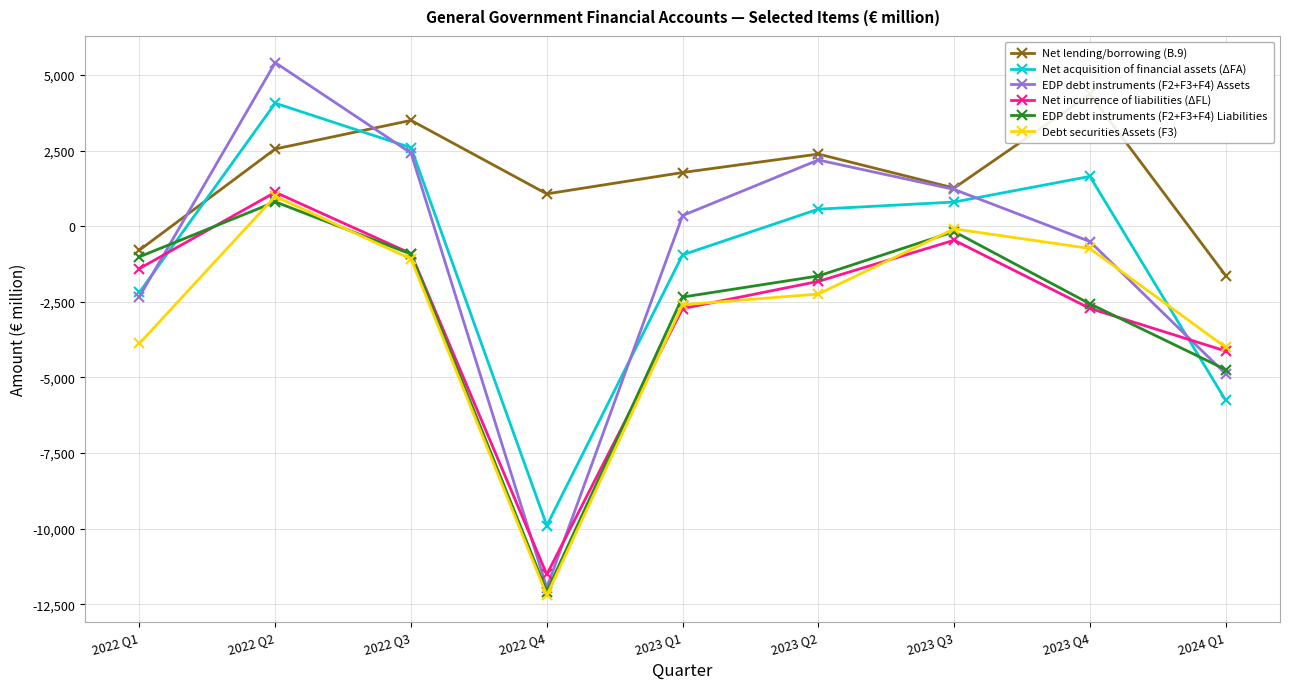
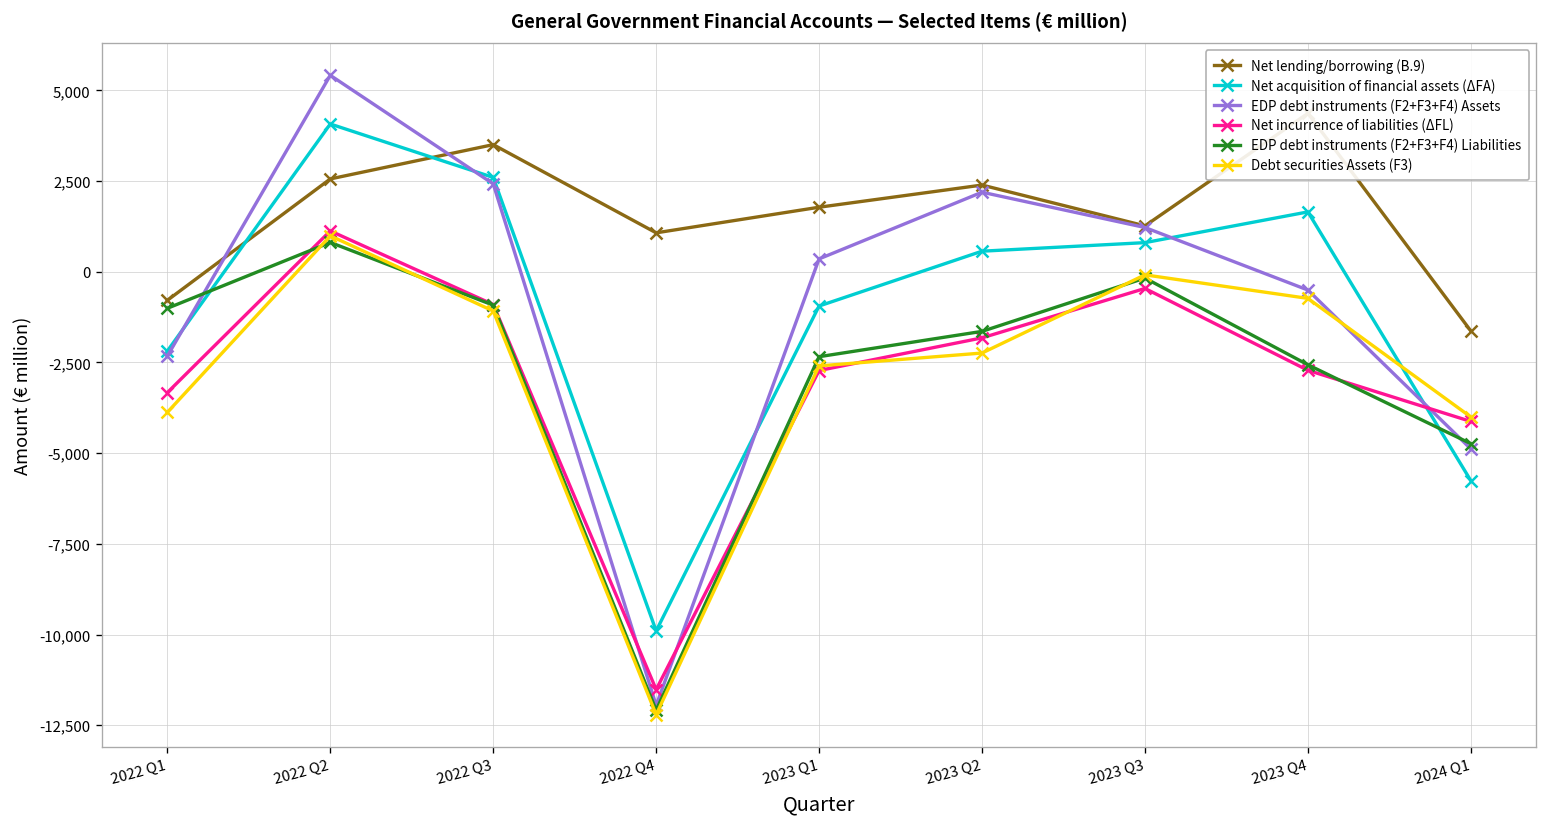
Net incurrence of liabilities (ΔFL), 2022 Q1: -1,400 -> -3,300
